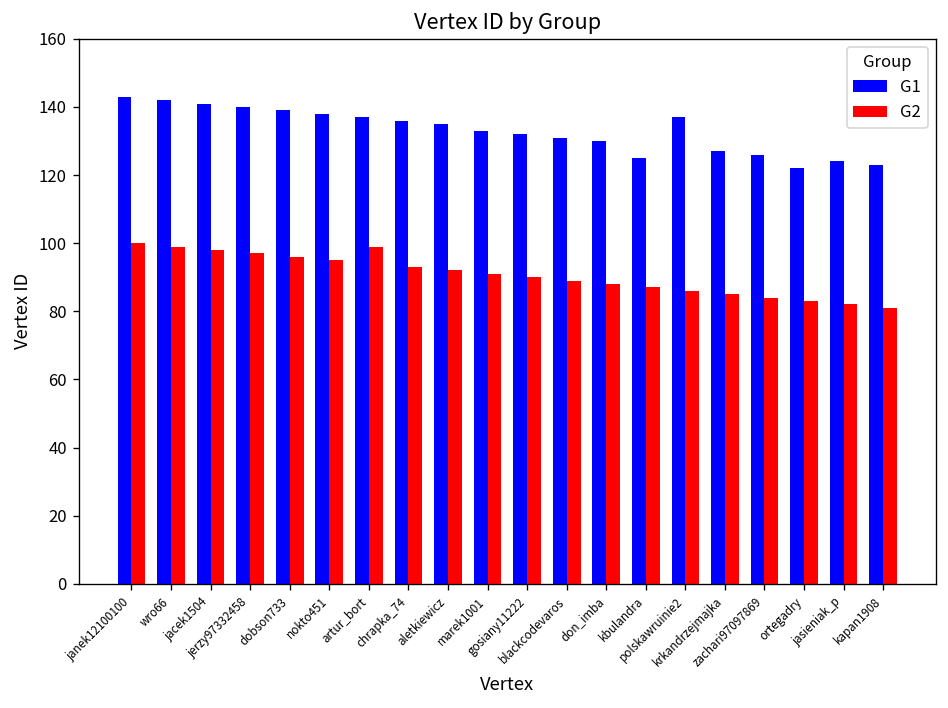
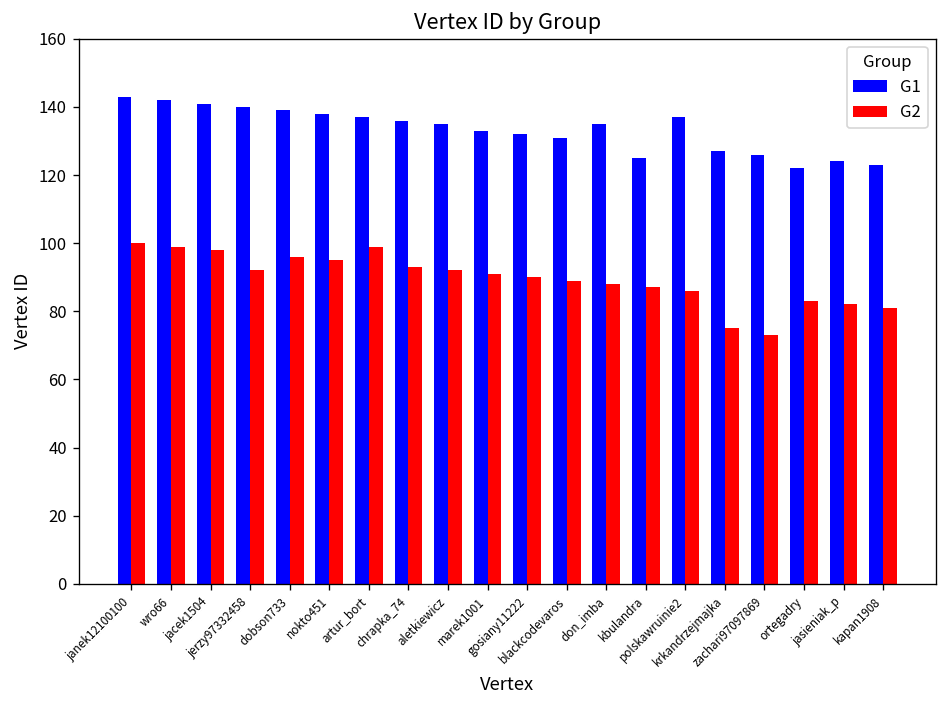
G2, jerzy97332458: 97 -> 92
G1, don_imba: 130 -> 135
G2, krkandrzejmajka: 85 -> 75
G2, zachari97097869: 84 -> 73
